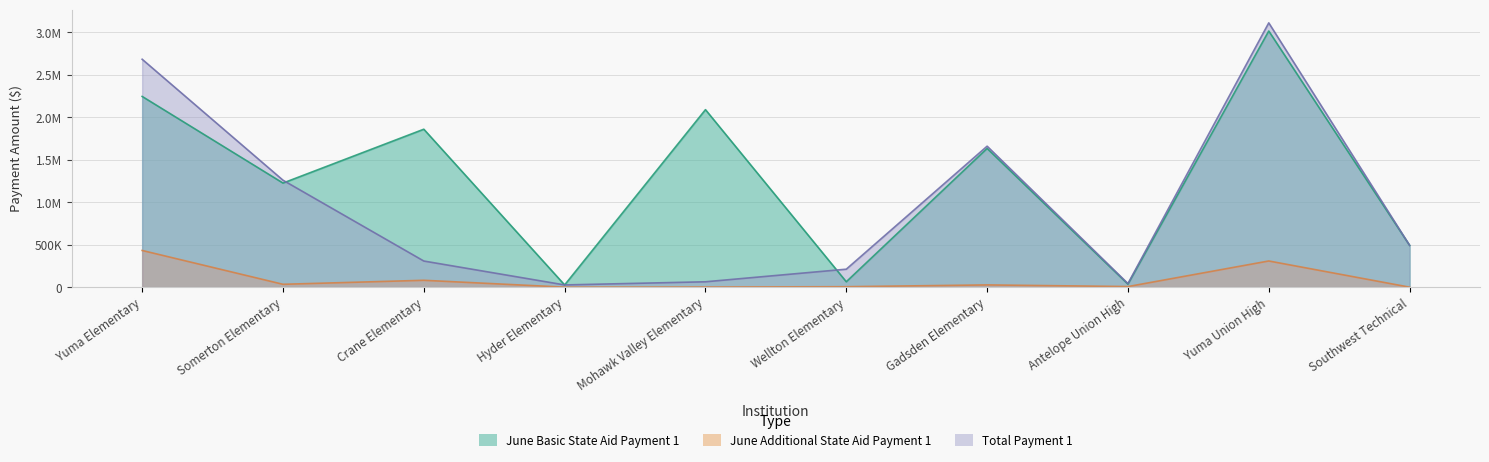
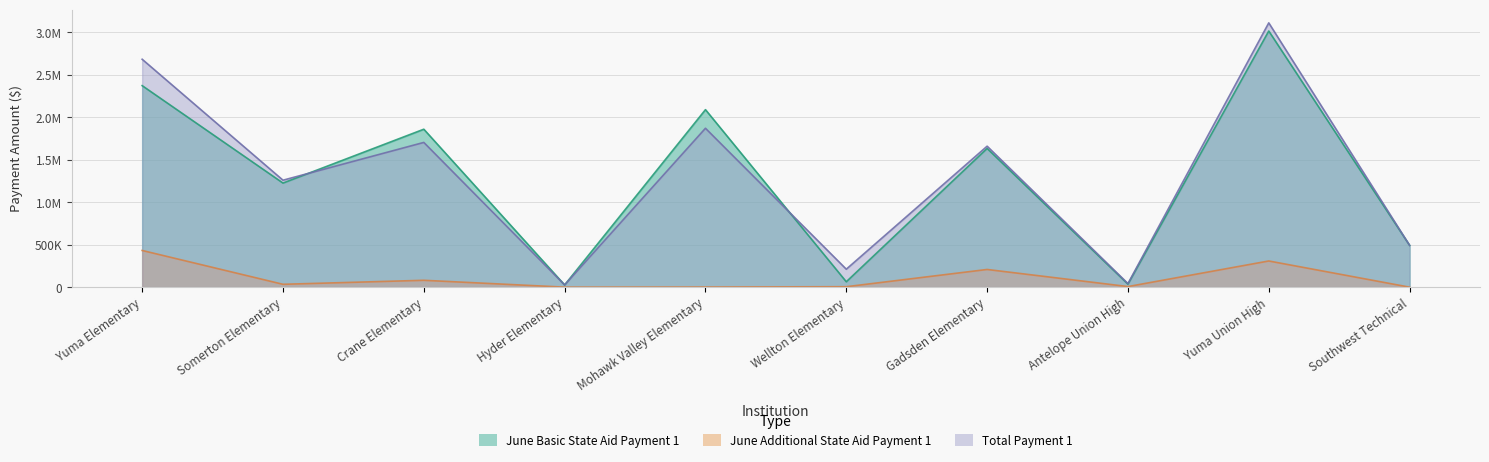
June Basic State Aid Payment 1, Yuma Elementary: 2200000 -> 2400000
Total Payment 1, Crane Elementary: 300000 -> 1700000
Total Payment 1, Mohawk Valley Elementary: 100000 -> 1900000
June Additional State Aid Payment 1, Gadsden Elementary: 0 -> 200000
